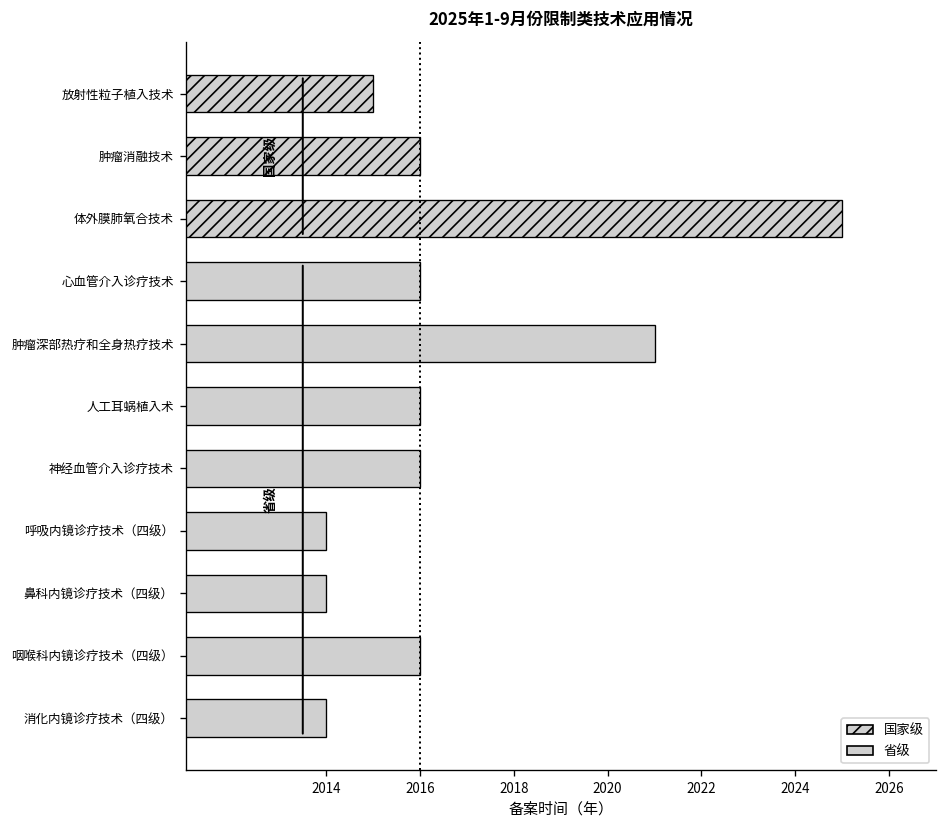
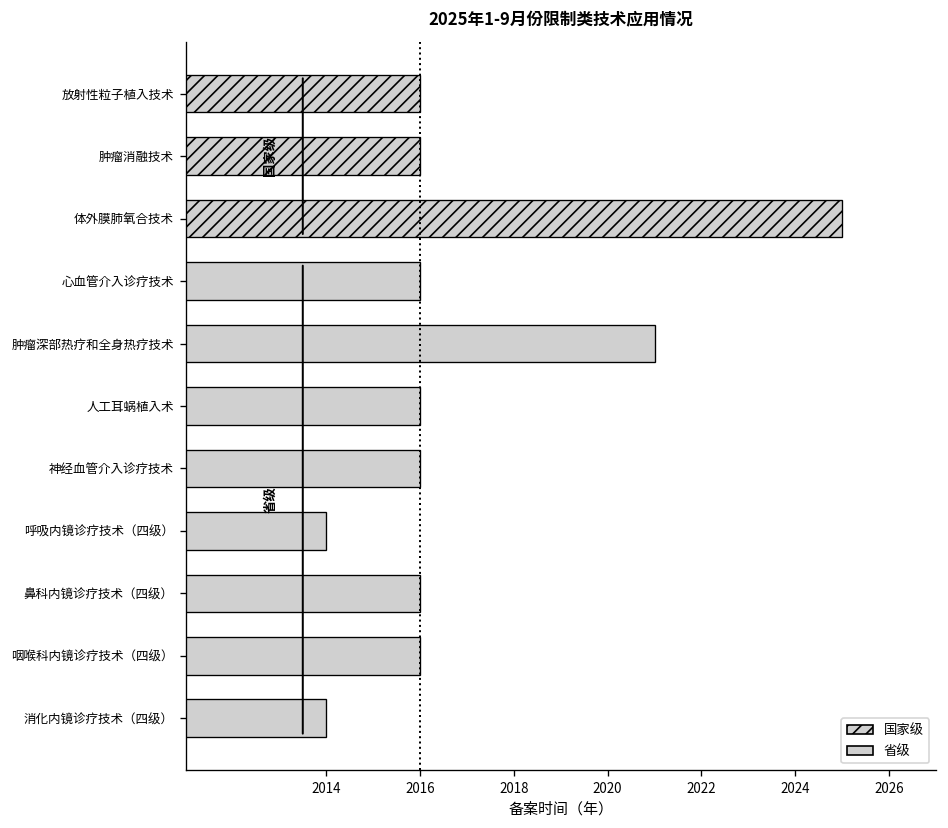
放射性粒子植入技术: 2015 -> 2016
鼻科内镜诊疗技术（四级）: 2014 -> 2016
